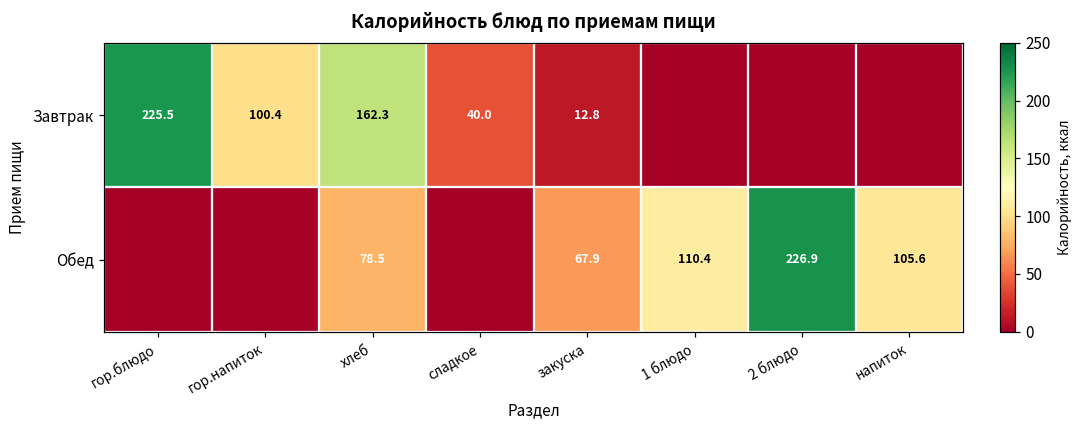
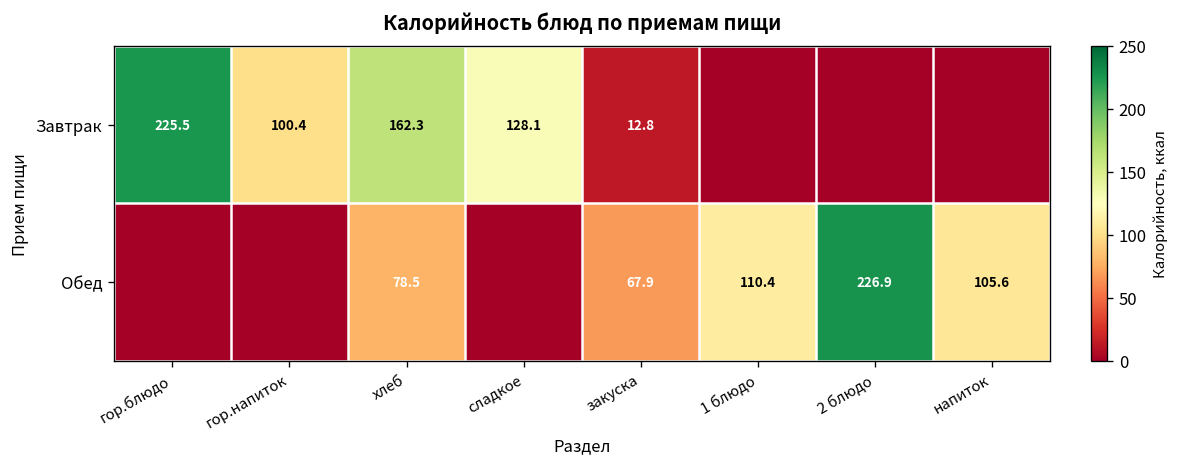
Завтрак, сладкое: 40.0 -> 128.1
